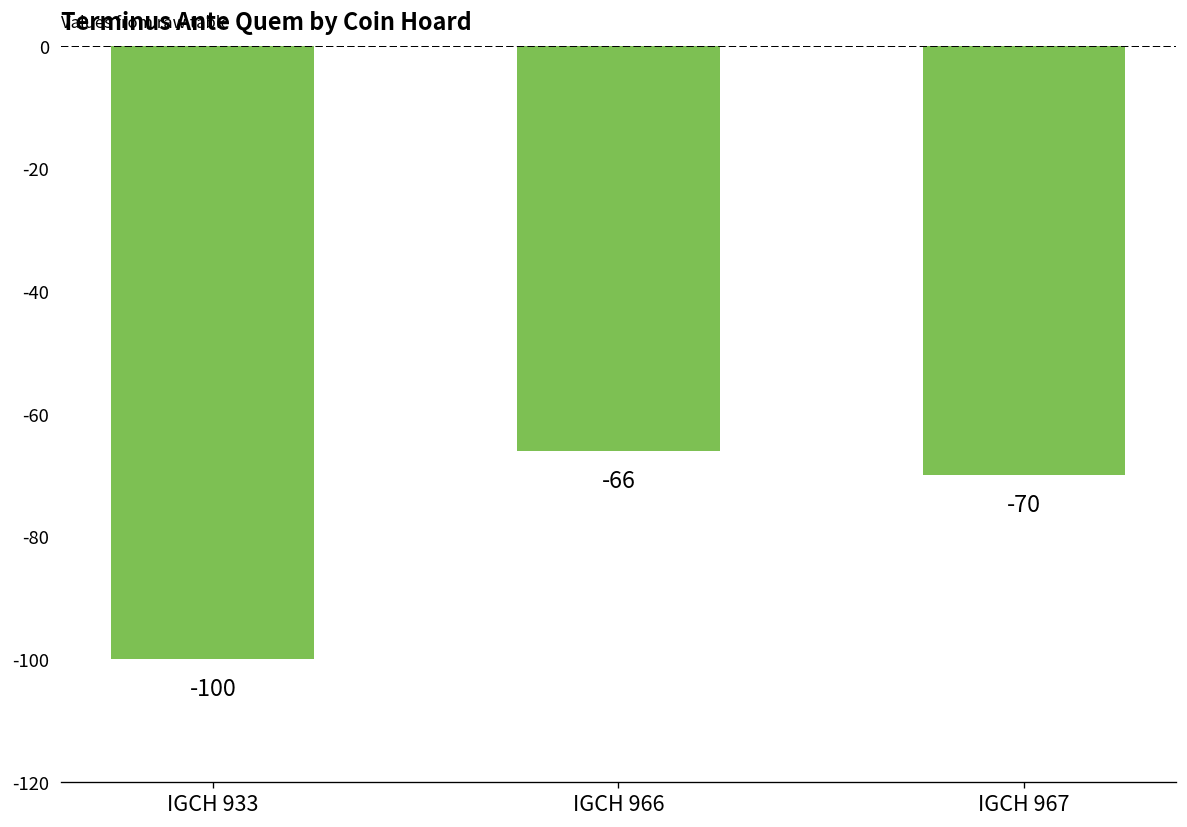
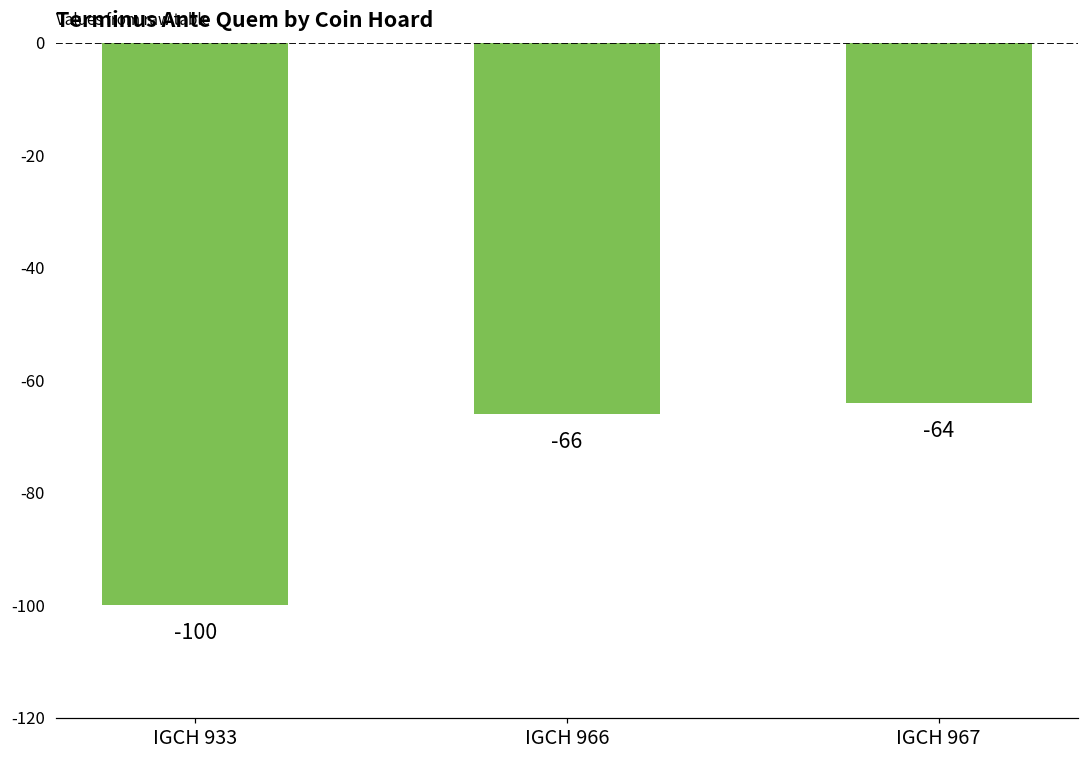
IGCH 967: -70 -> -64
